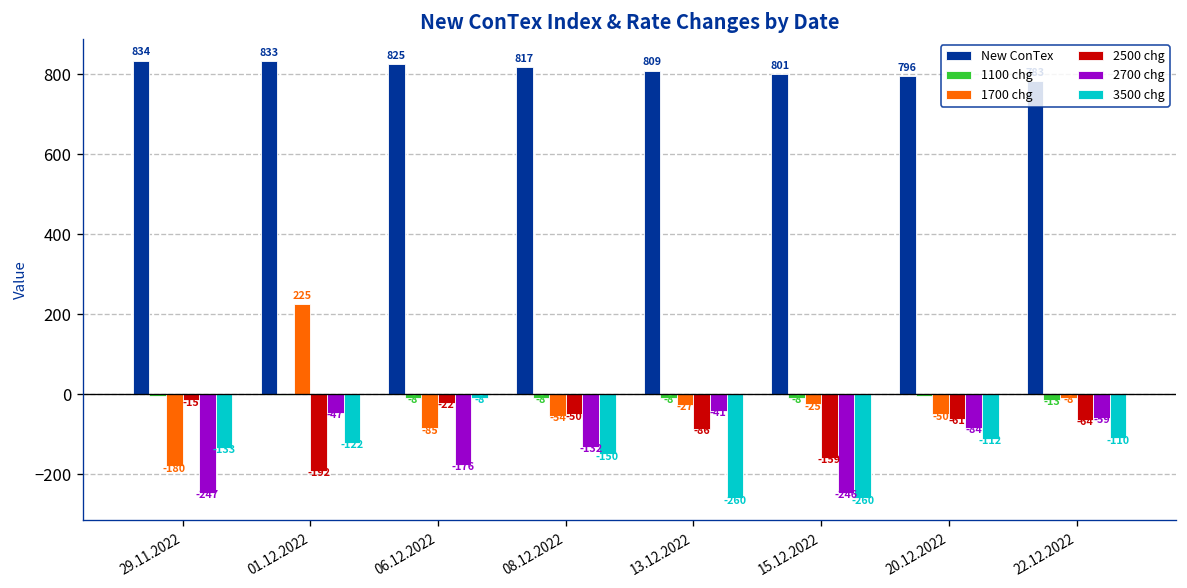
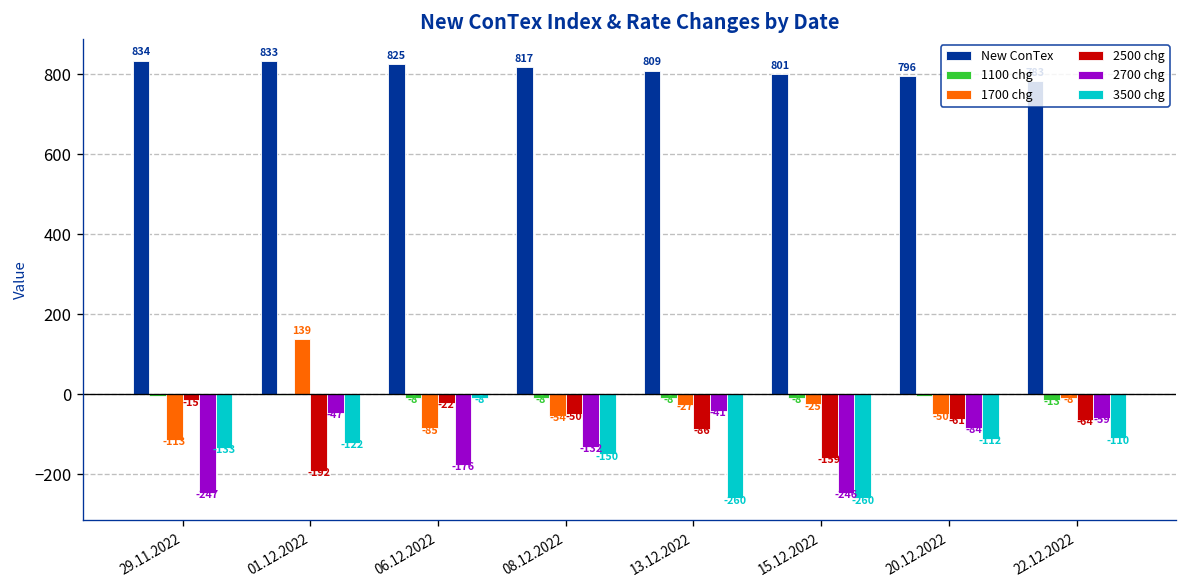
1700 chg, 29.11.2022: -180 -> -113
1700 chg, 01.12.2022: 225 -> 139
